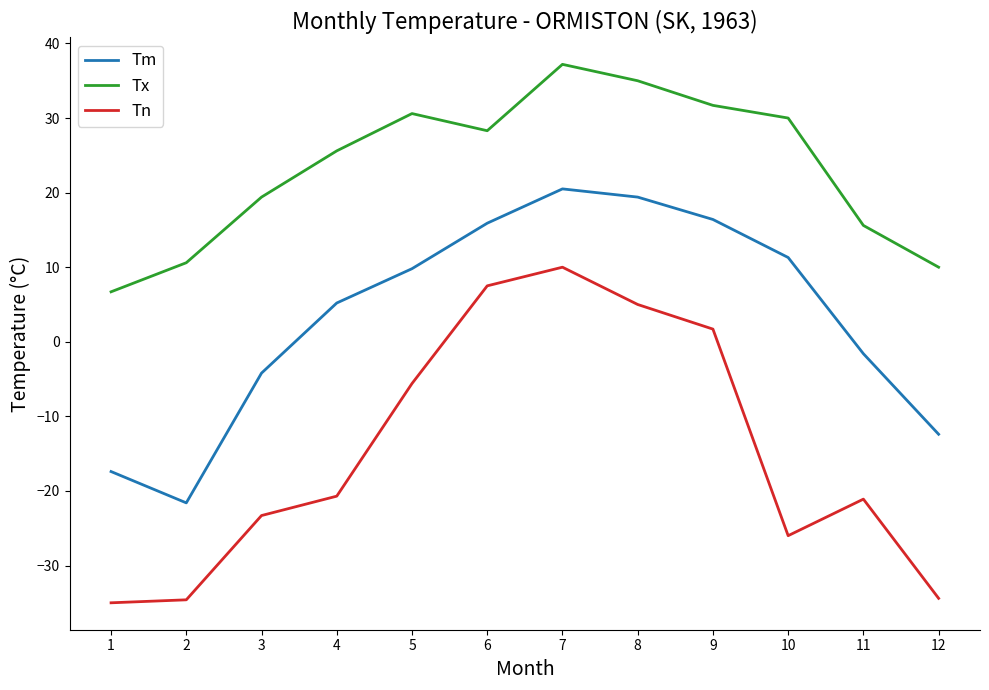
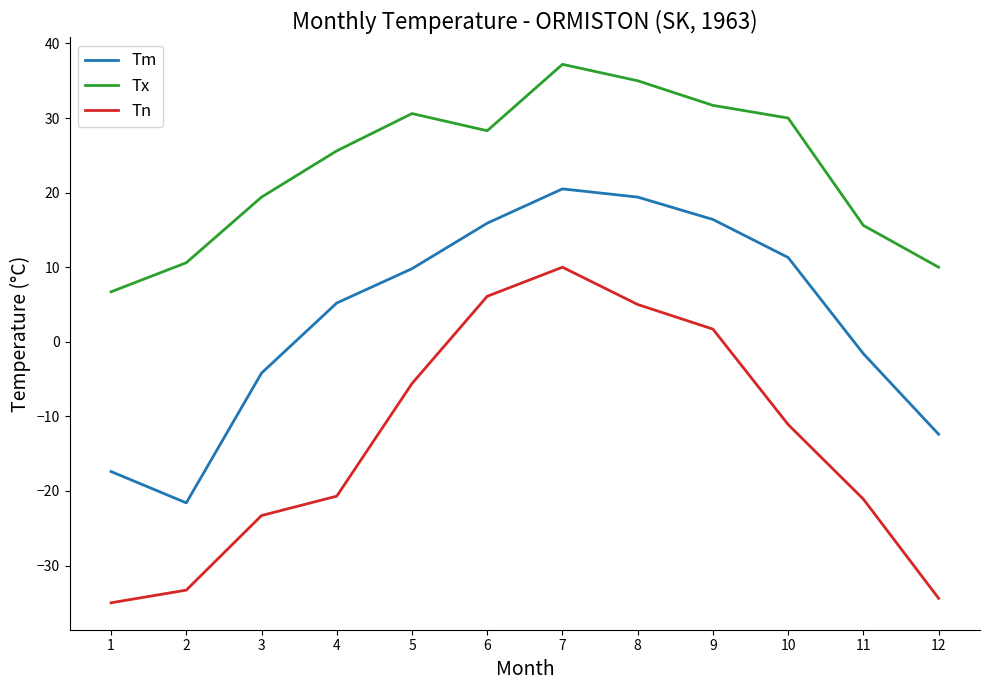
Tn, 2: -35 -> -33
Tn, 6: 8 -> 6
Tn, 10: -26 -> -11
